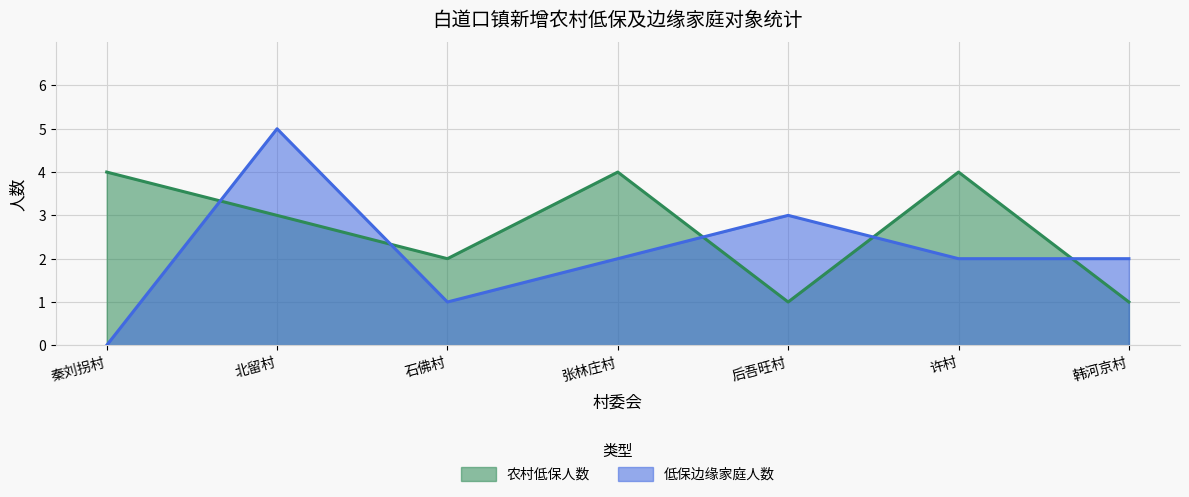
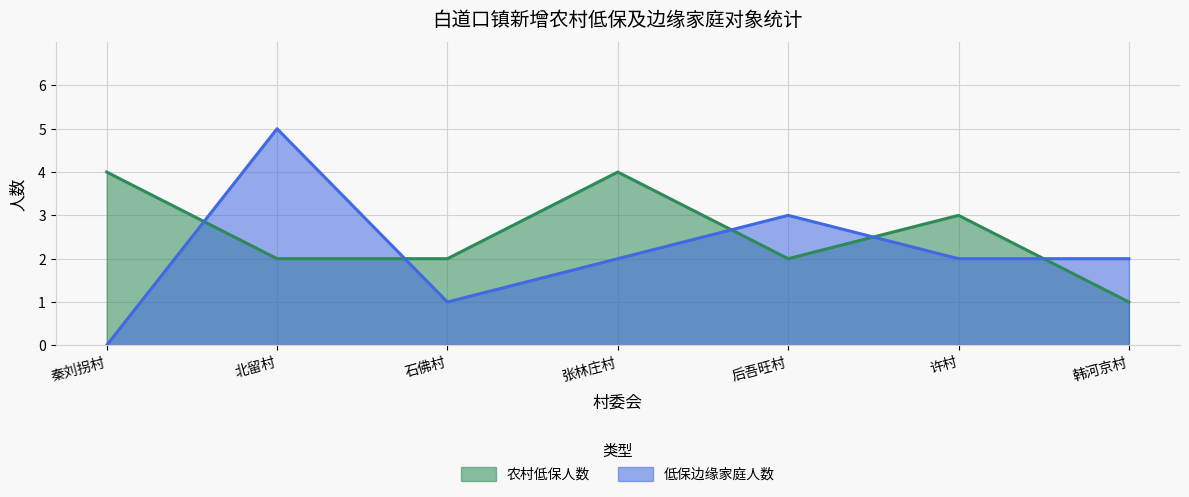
农村低保人数, 北留村: 3 -> 2
农村低保人数, 后吾旺村: 1 -> 2
农村低保人数, 许村: 4 -> 3
